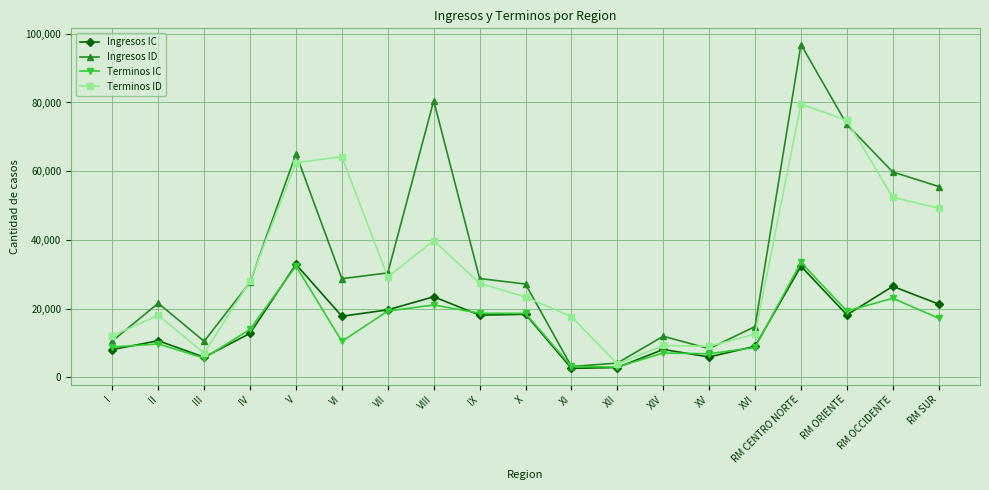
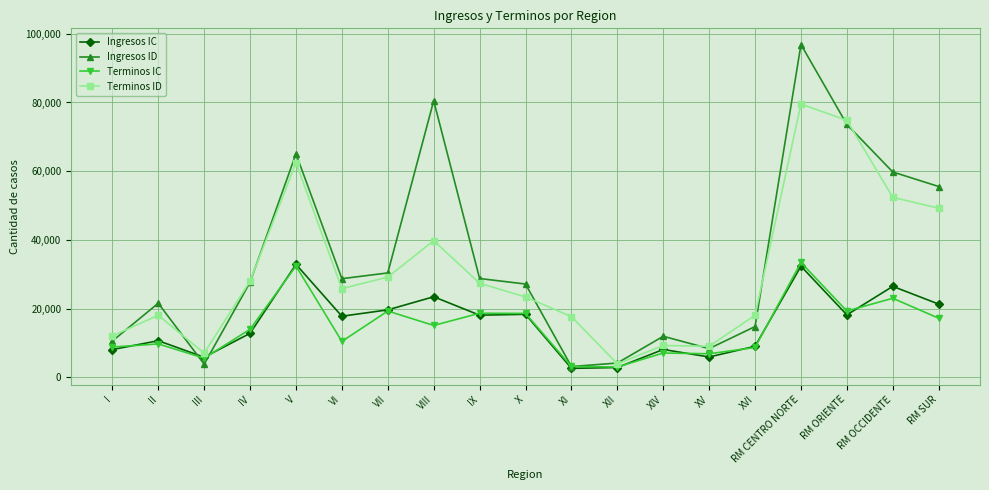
Ingresos ID, III: 10,000 -> 4,000
Terminos ID, VI: 64,000 -> 26,000
Terminos IC, VIII: 21,000 -> 15,000
Terminos ID, XVI: 13,000 -> 18,000
